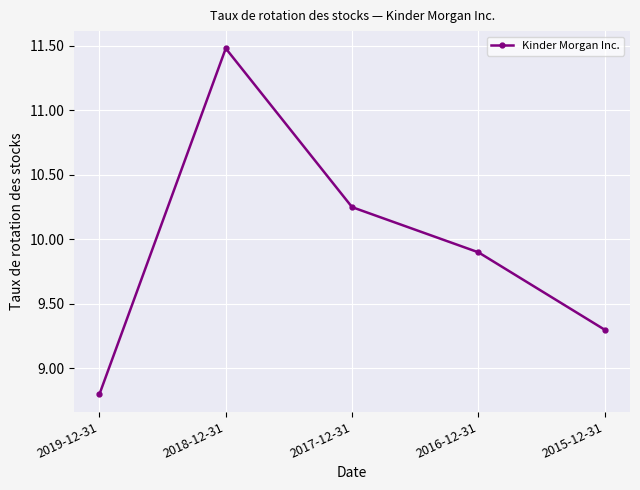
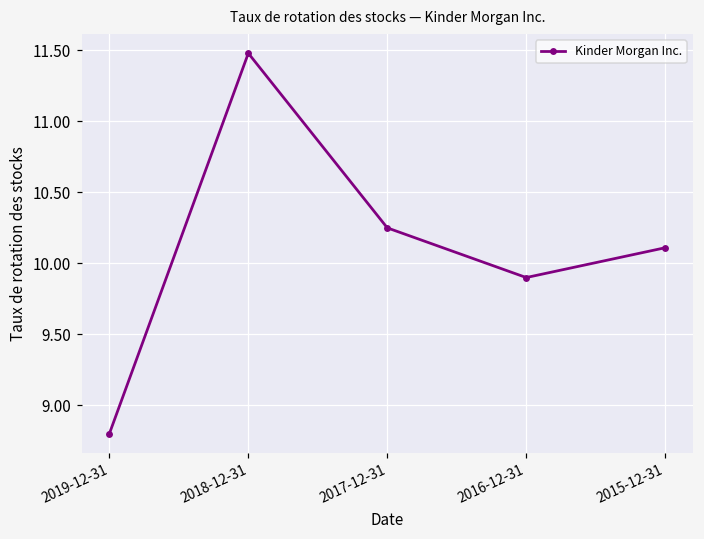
2015-12-31: 9.30 -> 10.11
